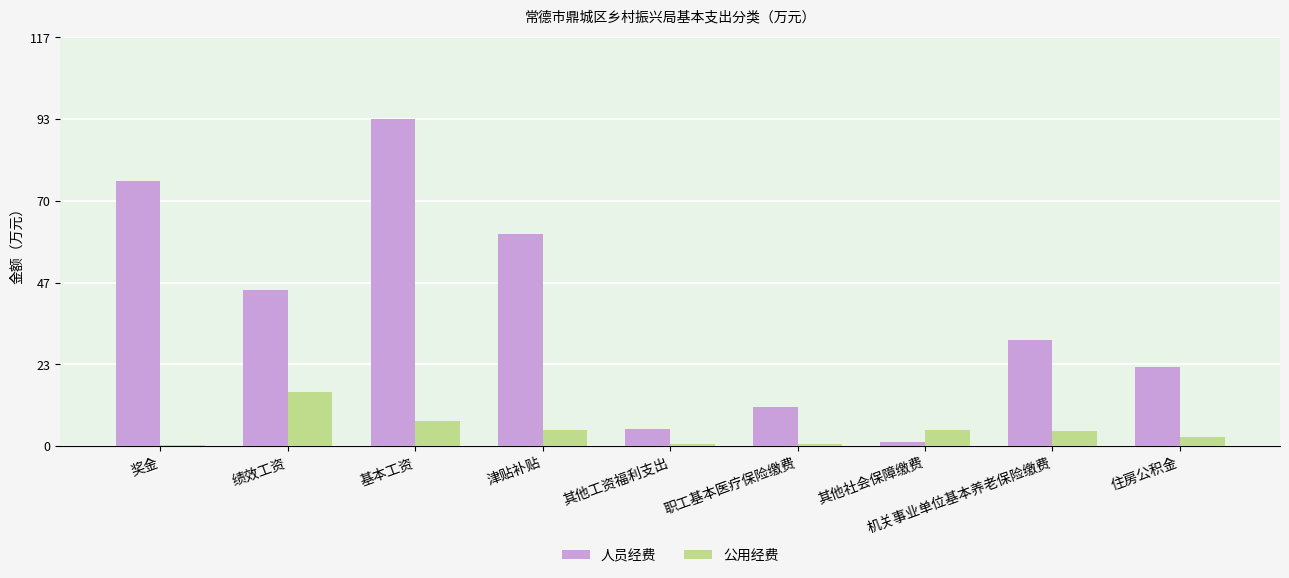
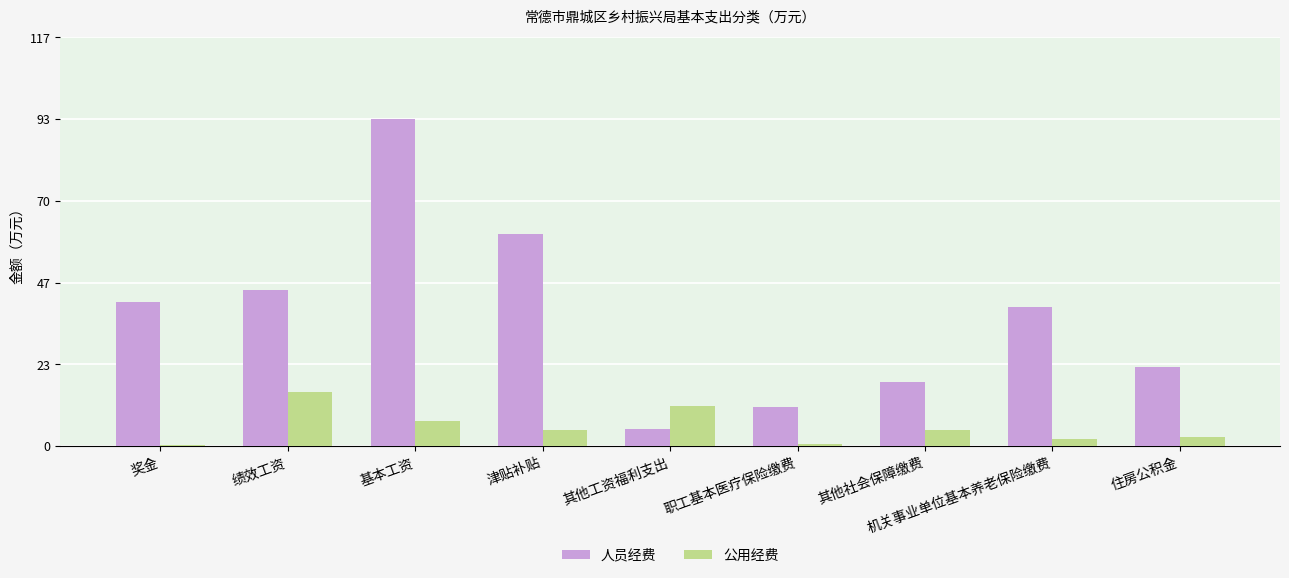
人员经费, 奖金: 76 -> 41
公用经费, 其他工资福利支出: 1 -> 12
人员经费, 其他社会保障缴费: 1 -> 18
人员经费, 机关事业单位基本养老保险缴费: 30 -> 40
公用经费, 机关事业单位基本养老保险缴费: 4 -> 2
